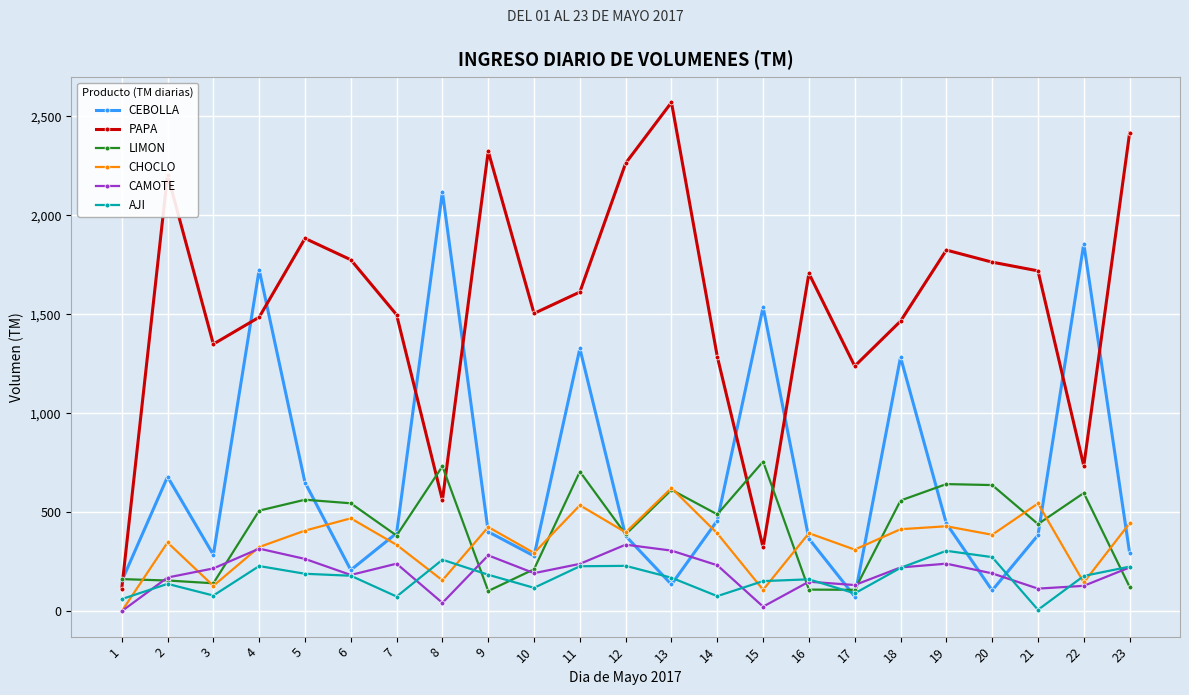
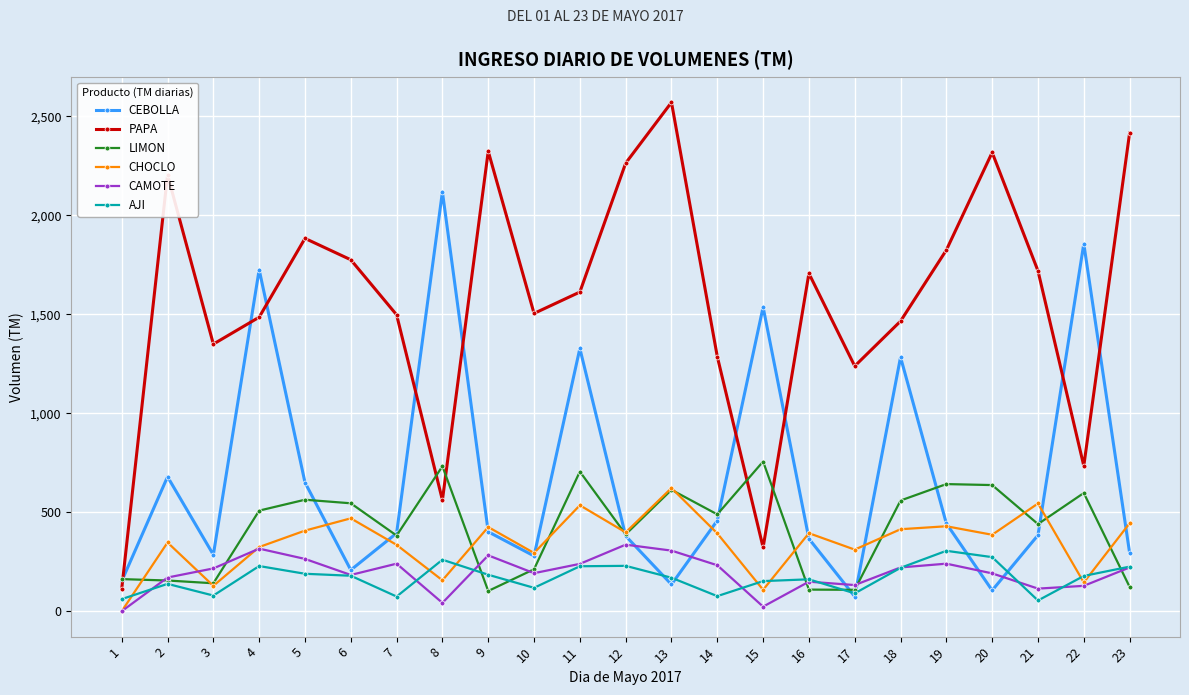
PAPA, 20: 1,760 -> 2,320
AJI, 21: 10 -> 50
